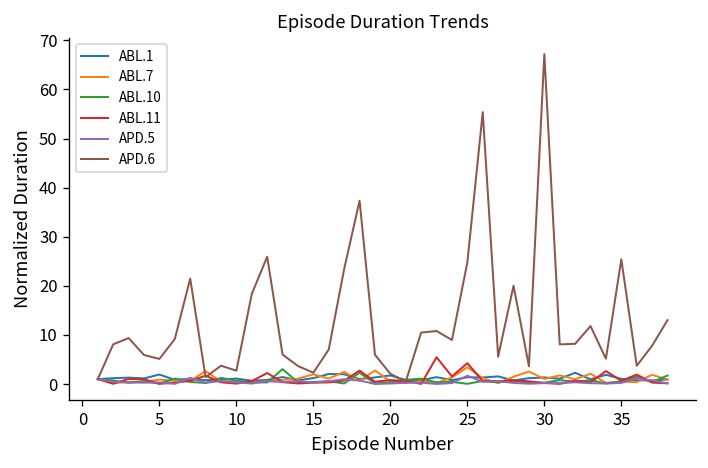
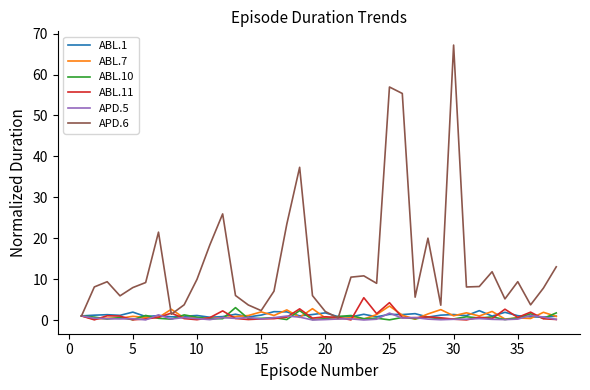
APD.6, 5: 5 -> 8
APD.6, 10: 3 -> 10
APD.6, 25: 25 -> 57
APD.6, 35: 25 -> 9
